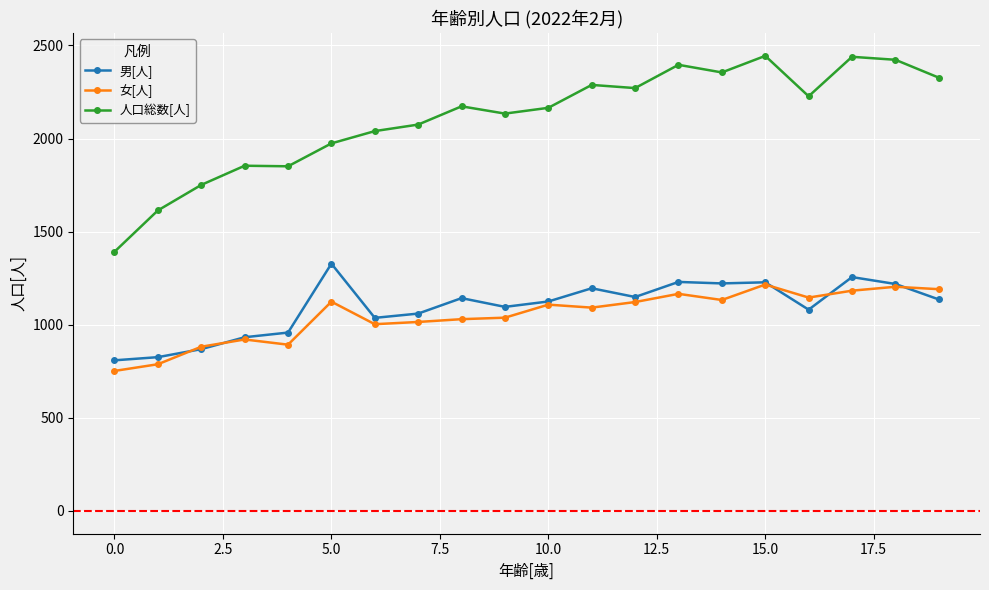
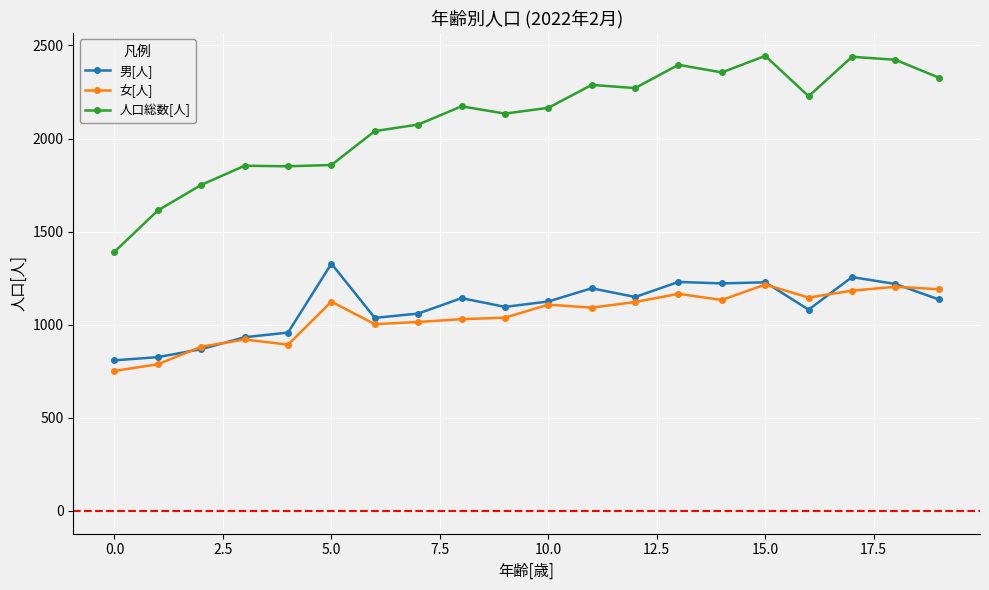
人口総数[人], 5.0: 1970 -> 1860
